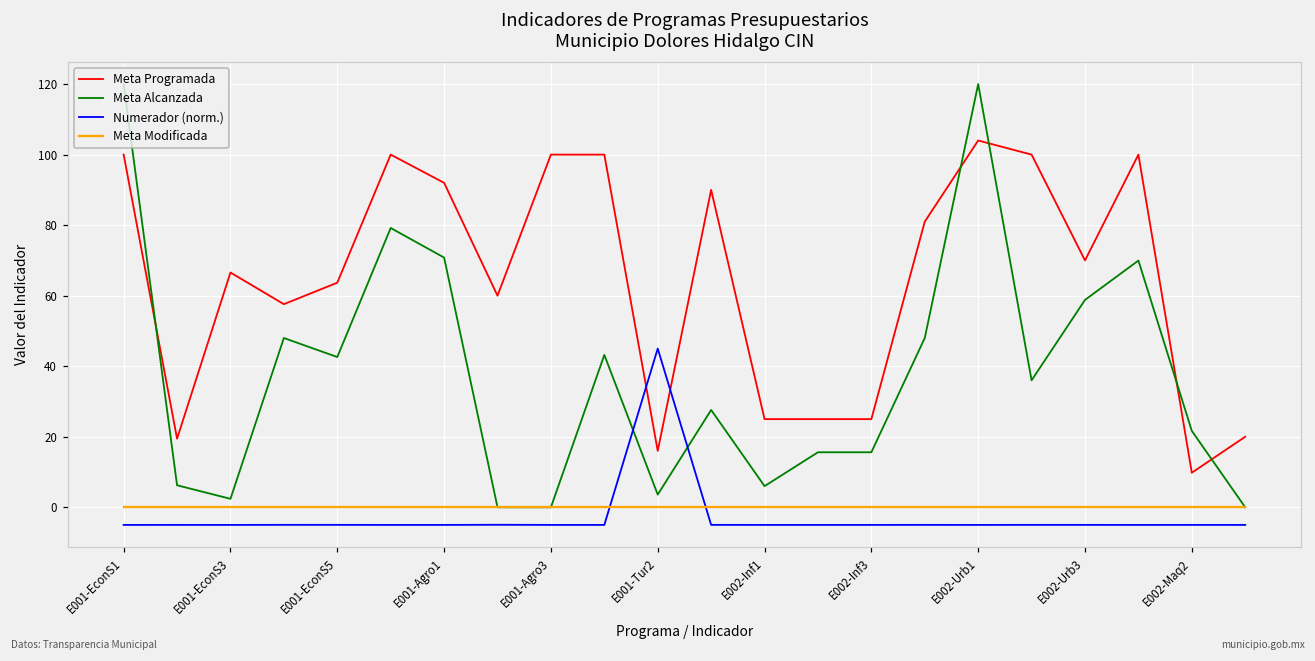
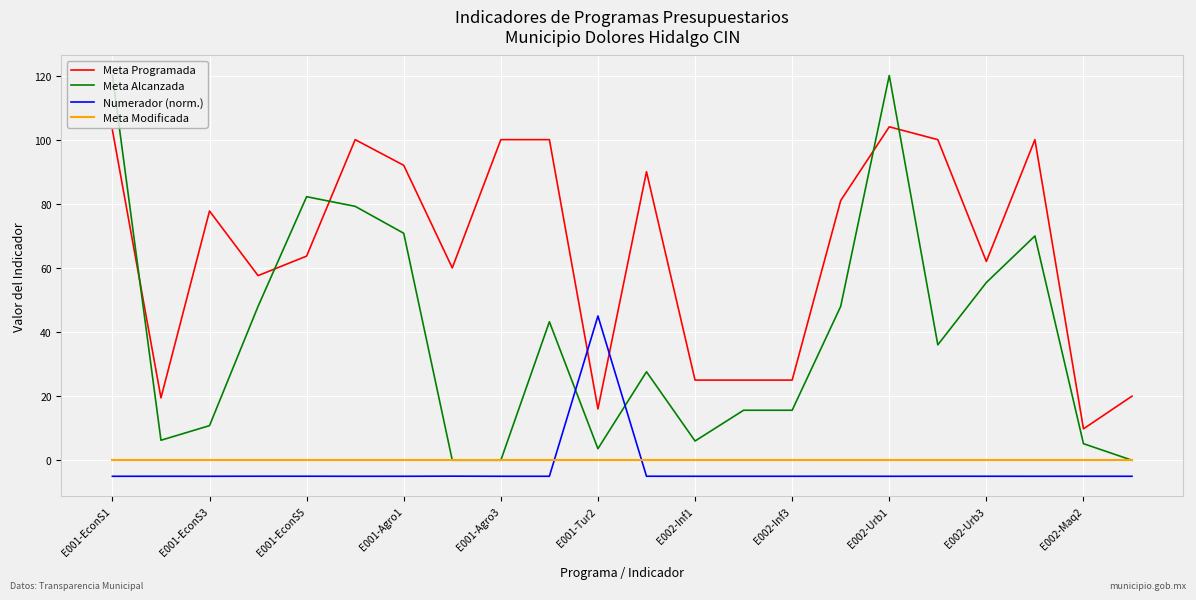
Meta Programada, E001-EconS1: 100 -> 103
Meta Programada, E001-EconS3: 67 -> 78
Meta Alcanzada, E001-EconS3: 2 -> 11
Meta Alcanzada, E001-EconS5: 43 -> 82
Meta Programada, E002-Urb3: 70 -> 62
Meta Alcanzada, E002-Urb3: 59 -> 55
Meta Alcanzada, E002-Maq2: 22 -> 5
